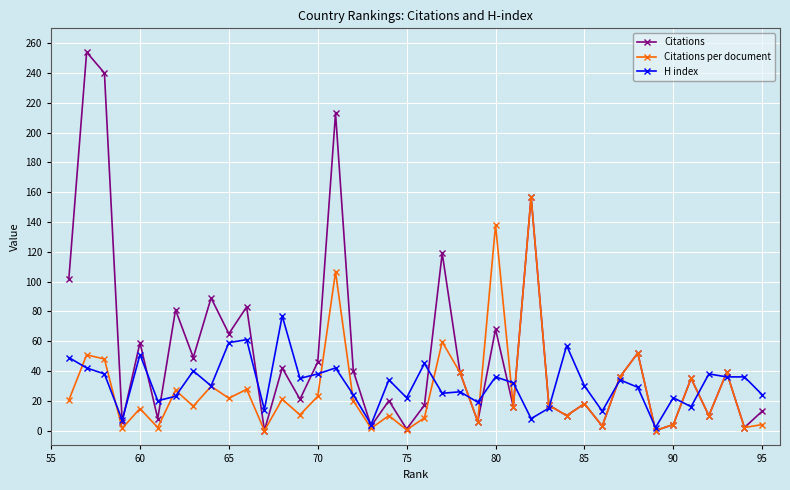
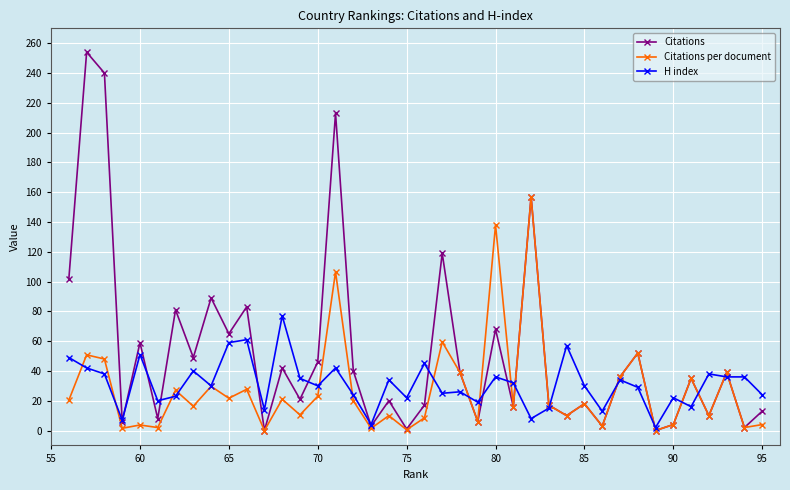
Citations per document, 60: 15 -> 4
H index, 70: 38 -> 30
